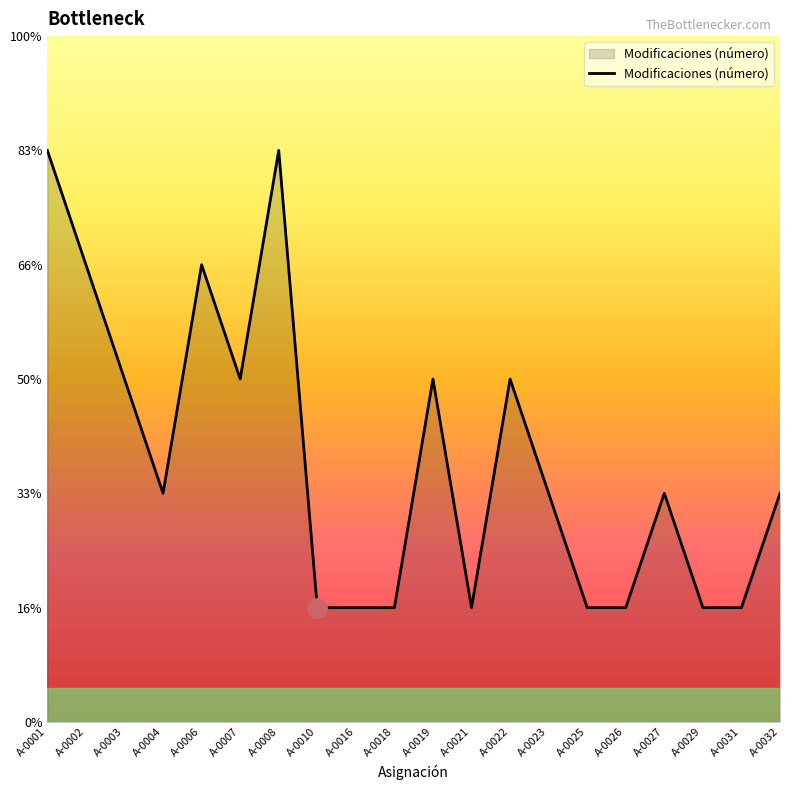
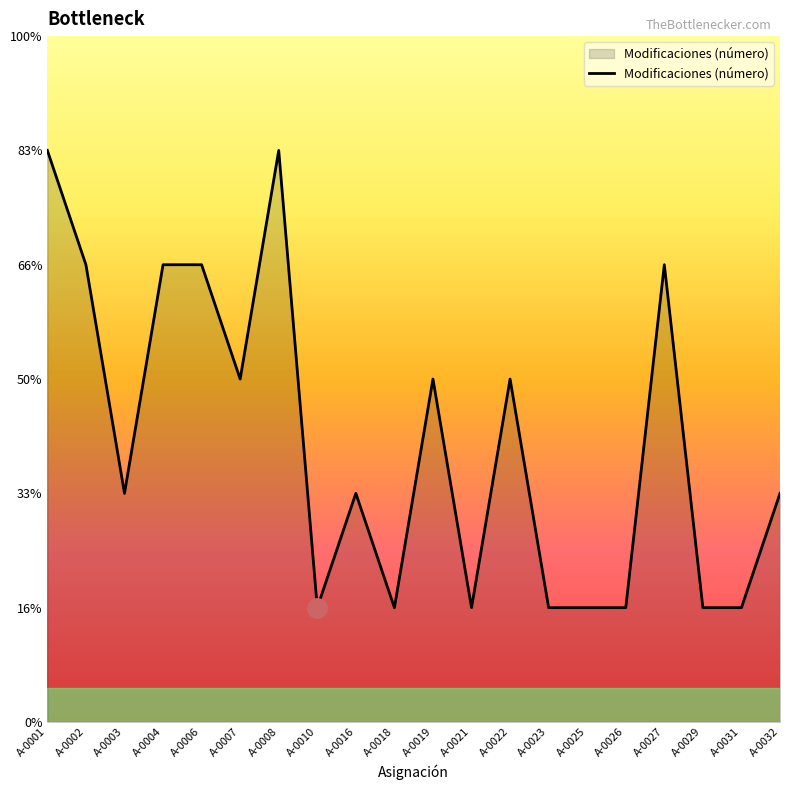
Modificaciones (número), A-0003: 50% -> 33%
Modificaciones (número), A-0004: 33% -> 67%
Modificaciones (número), A-0016: 17% -> 33%
Modificaciones (número), A-0023: 33% -> 17%
Modificaciones (número), A-0027: 33% -> 67%
